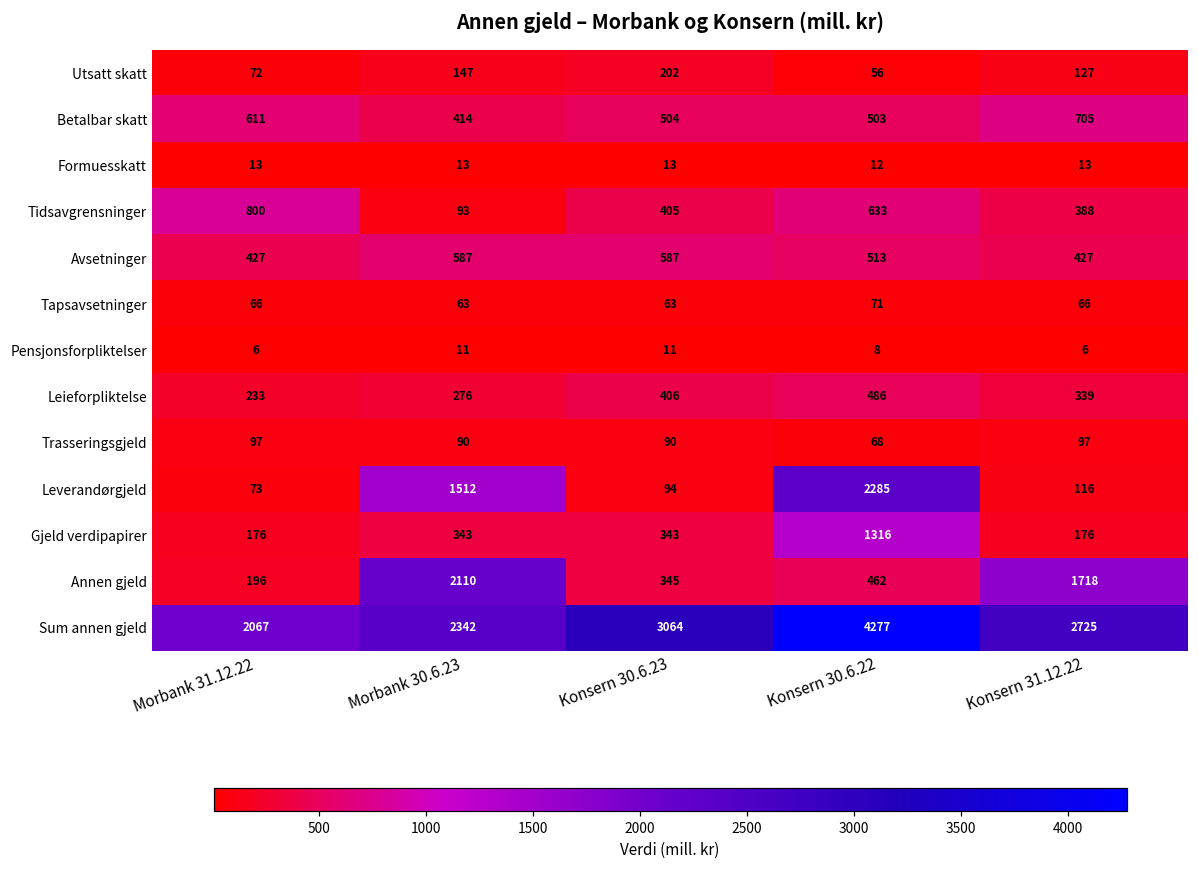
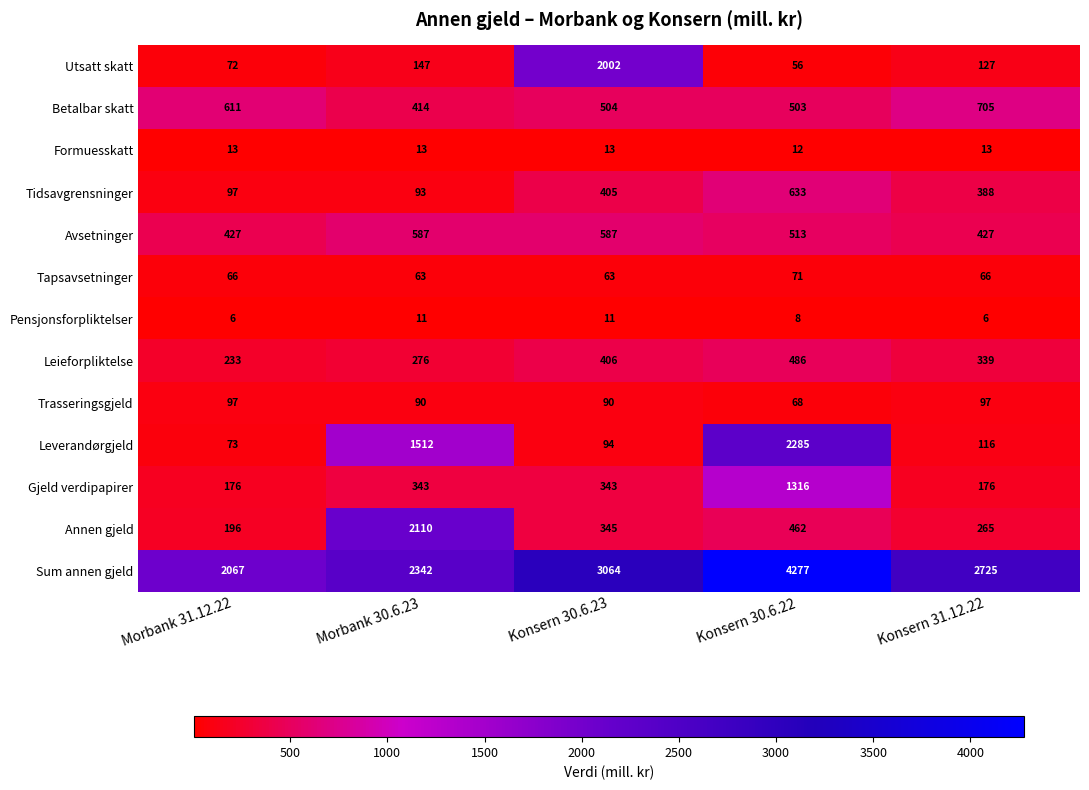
Utsatt skatt, Konsern 30.6.23: 202 -> 2002
Tidsavgrensninger, Morbank 31.12.22: 800 -> 97
Annen gjeld, Konsern 31.12.22: 1718 -> 265
